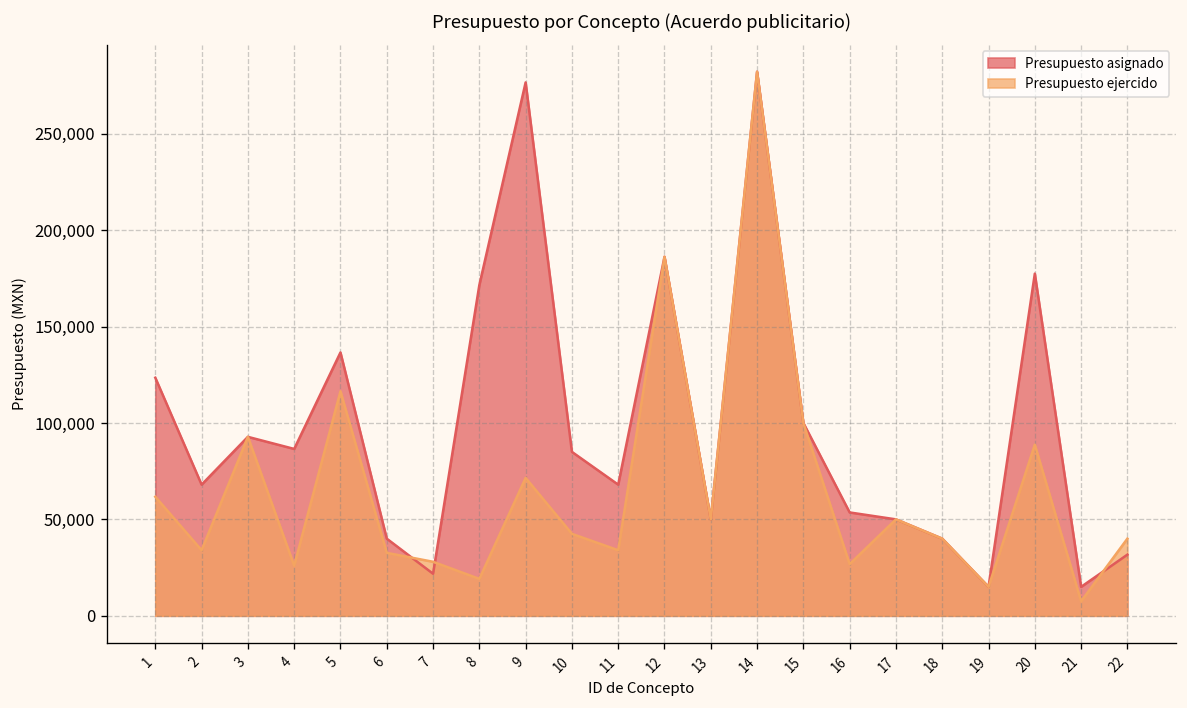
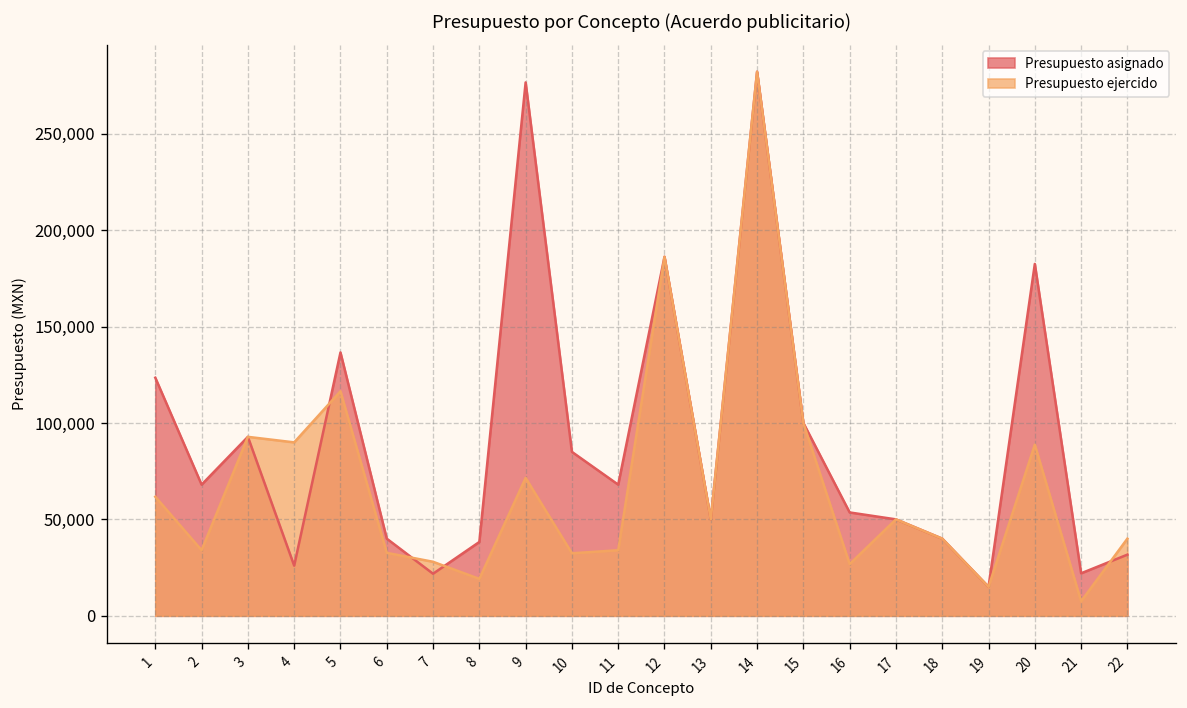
Presupuesto asignado, 4: 87,000 -> 26,000
Presupuesto ejercido, 4: 26,000 -> 90,000
Presupuesto asignado, 8: 172,000 -> 38,000
Presupuesto ejercido, 10: 43,000 -> 32,000
Presupuesto asignado, 20: 177,000 -> 182,000
Presupuesto asignado, 21: 15,000 -> 22,000
